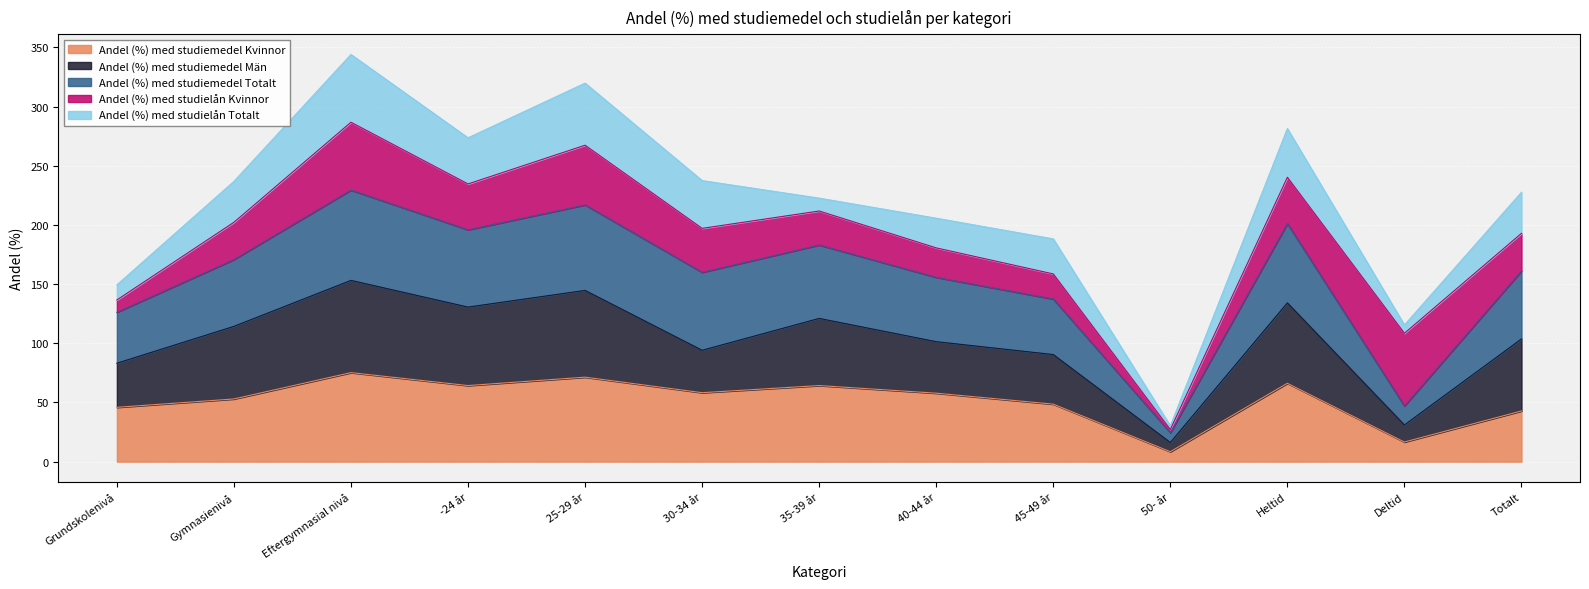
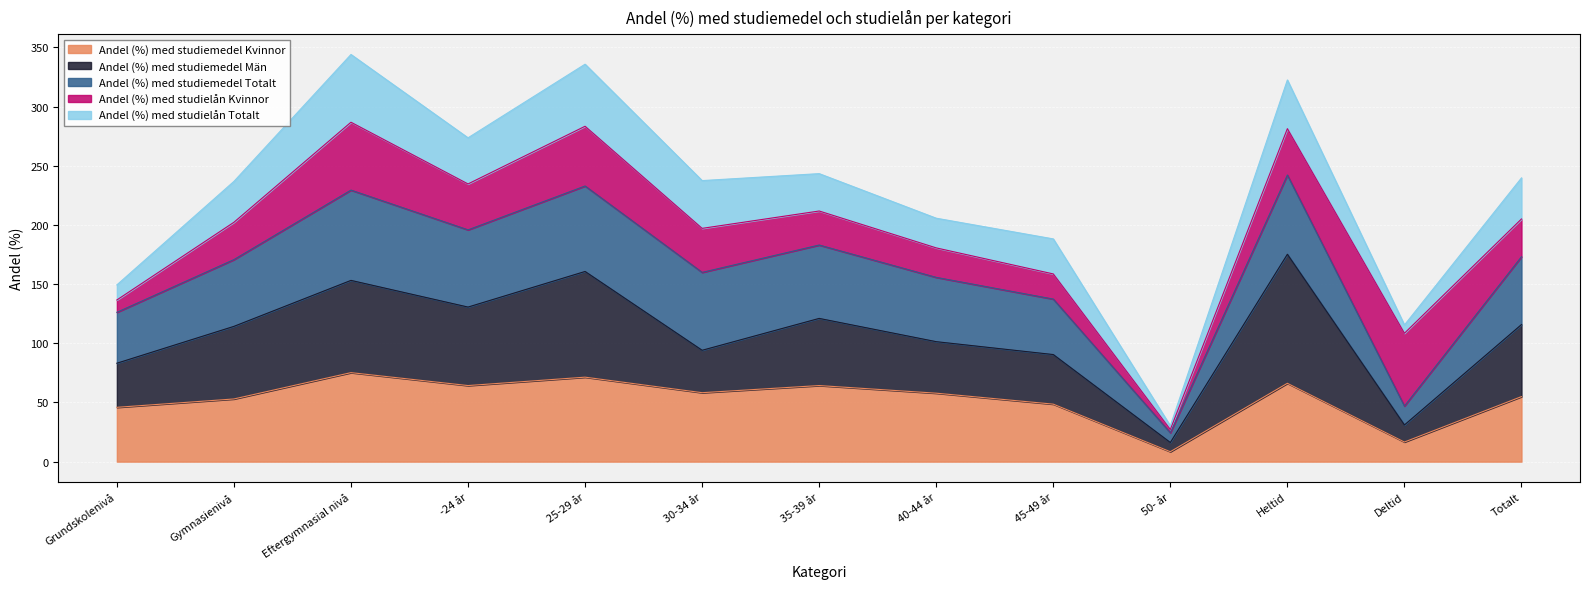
Andel (%) med studiemedel Män, 25-29 år: 73 -> 89
Andel (%) med studielån Totalt, 35-39 år: 11 -> 32
Andel (%) med studiemedel Män, Heltid: 68 -> 109
Andel (%) med studiemedel Kvinnor, Totalt: 43 -> 55
